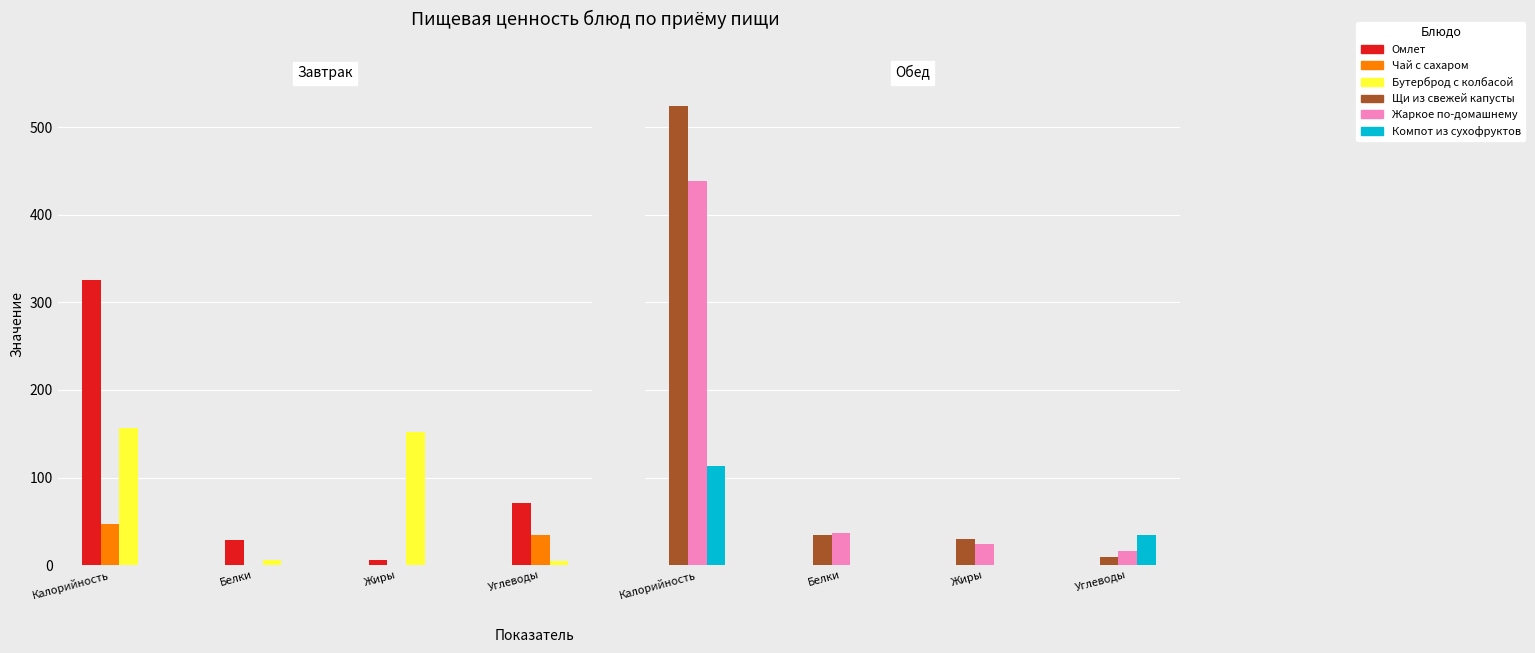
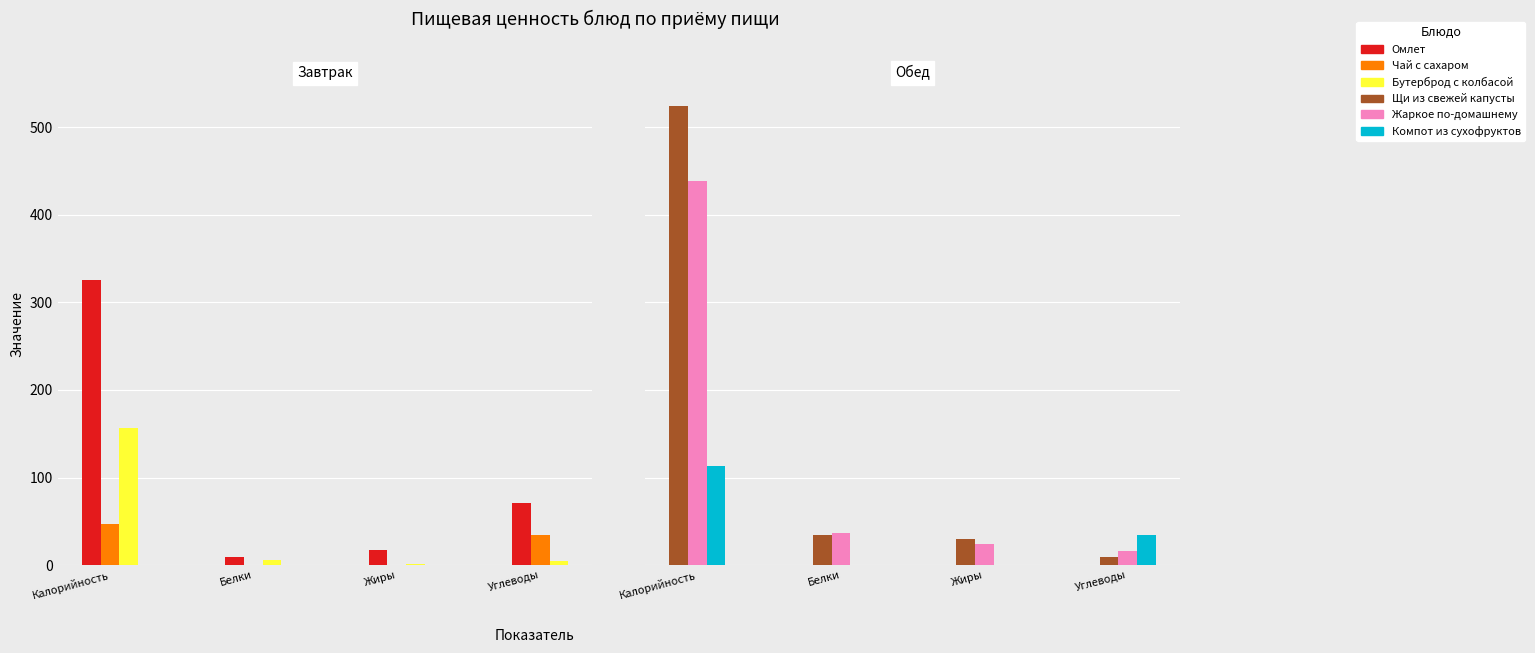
Завтрак, Омлет, Белки: 30 -> 10
Завтрак, Омлет, Жиры: 10 -> 20
Завтрак, Бутерброд с колбасой, Жиры: 150 -> 0
